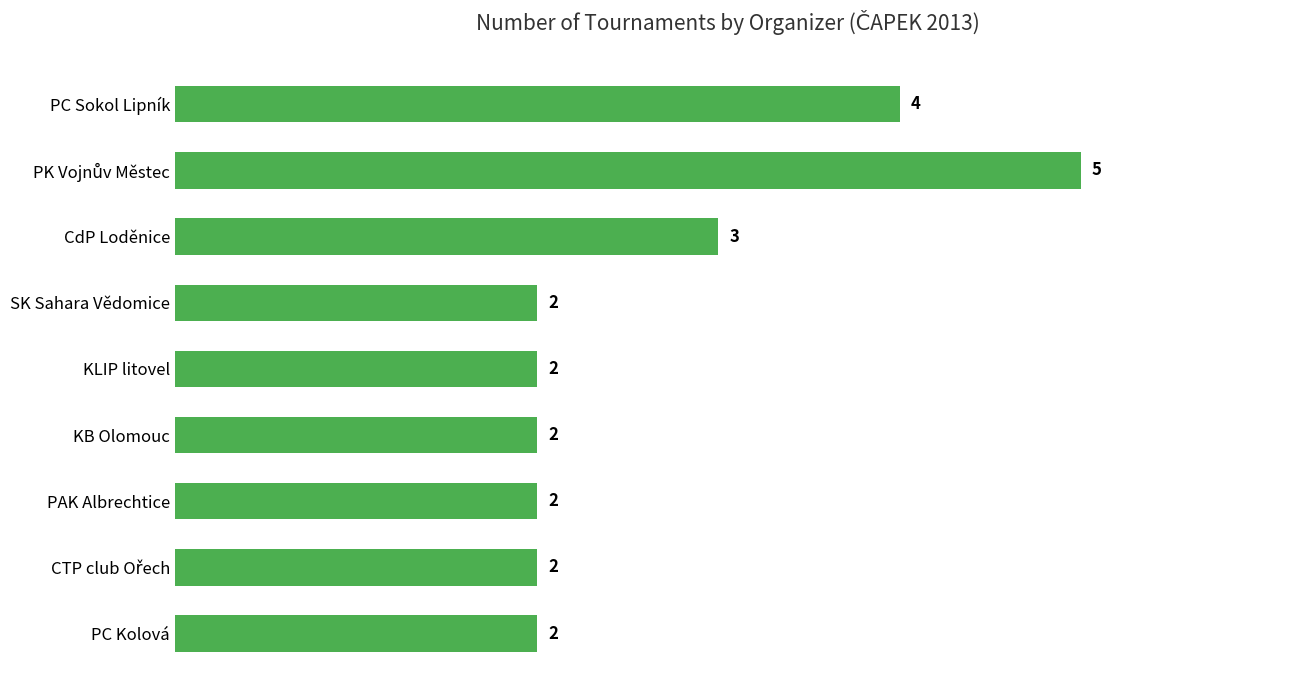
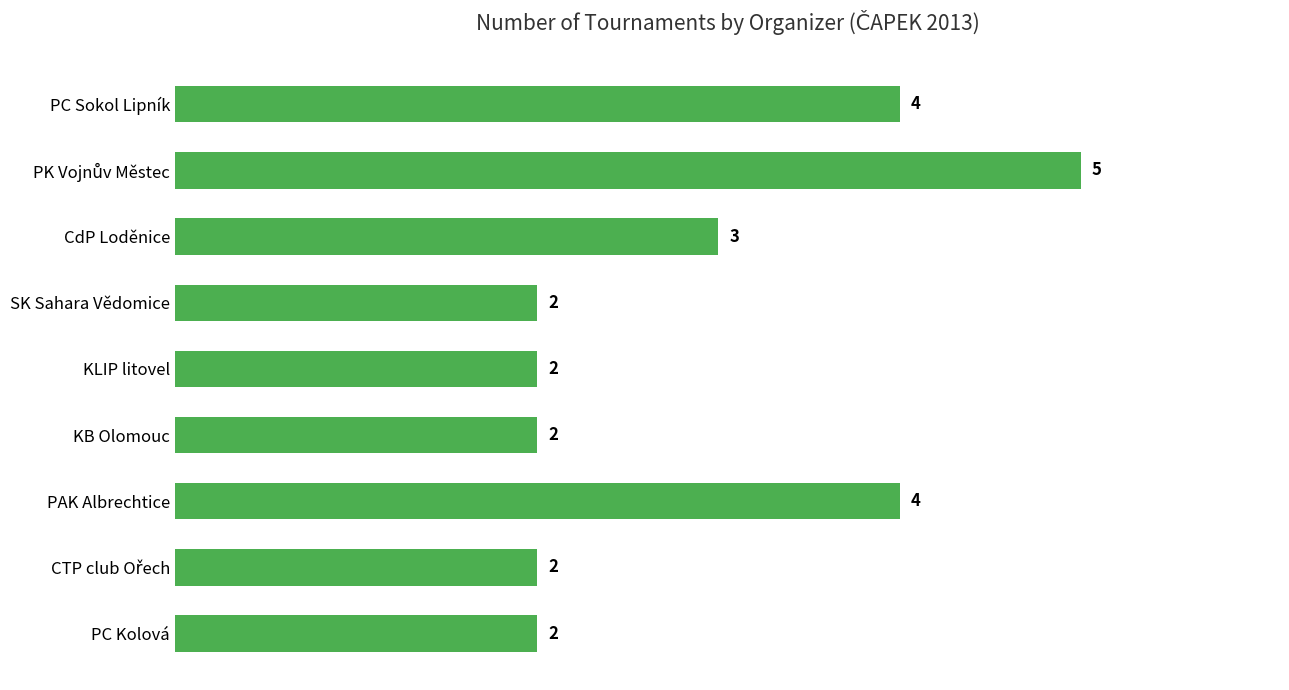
PAK Albrechtice: 2 -> 4
